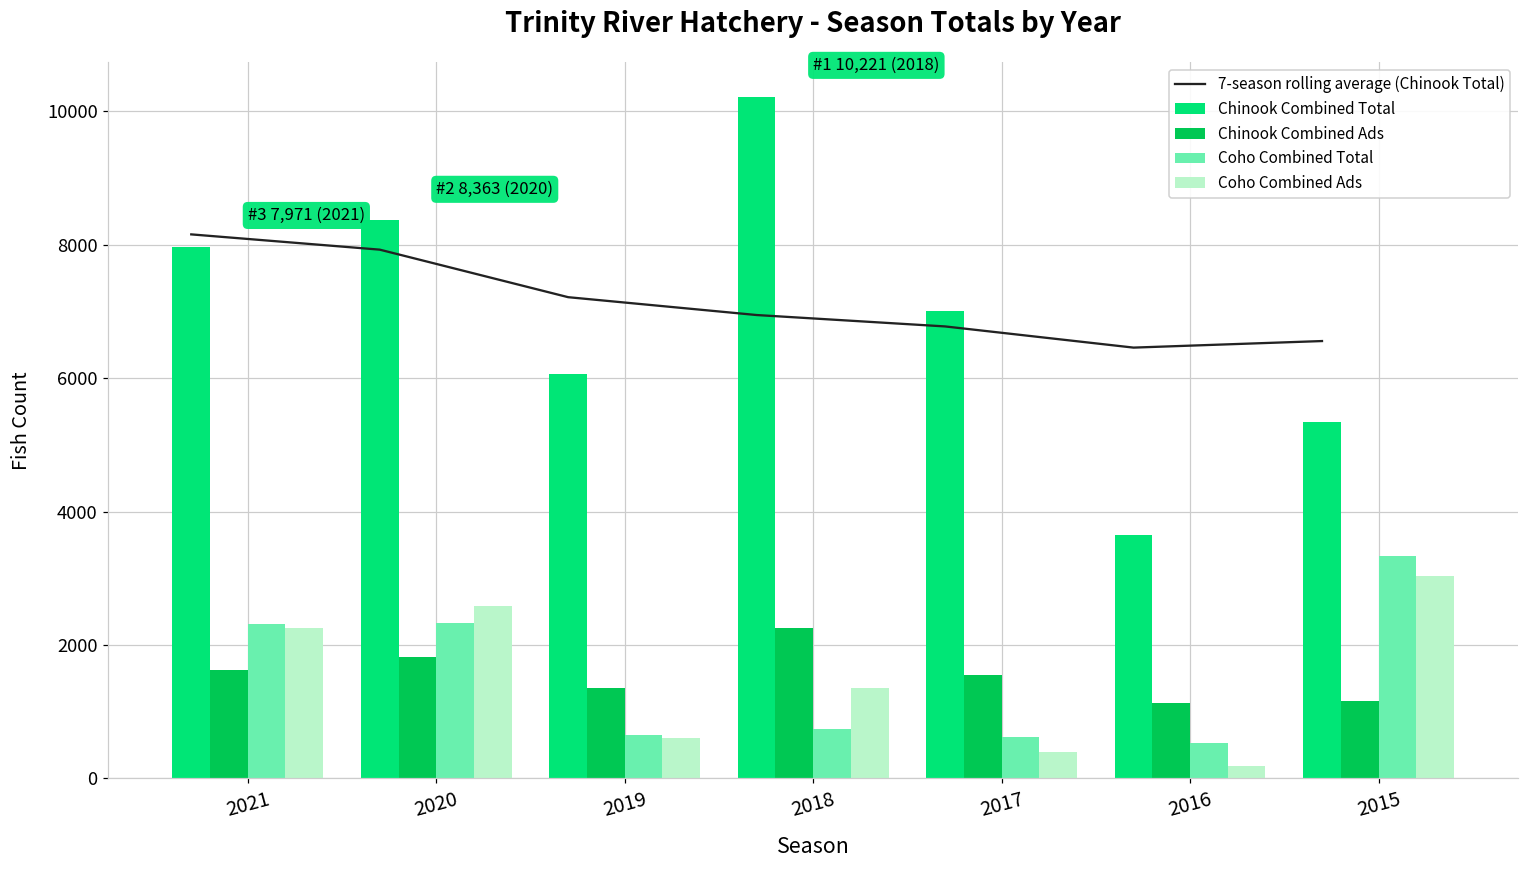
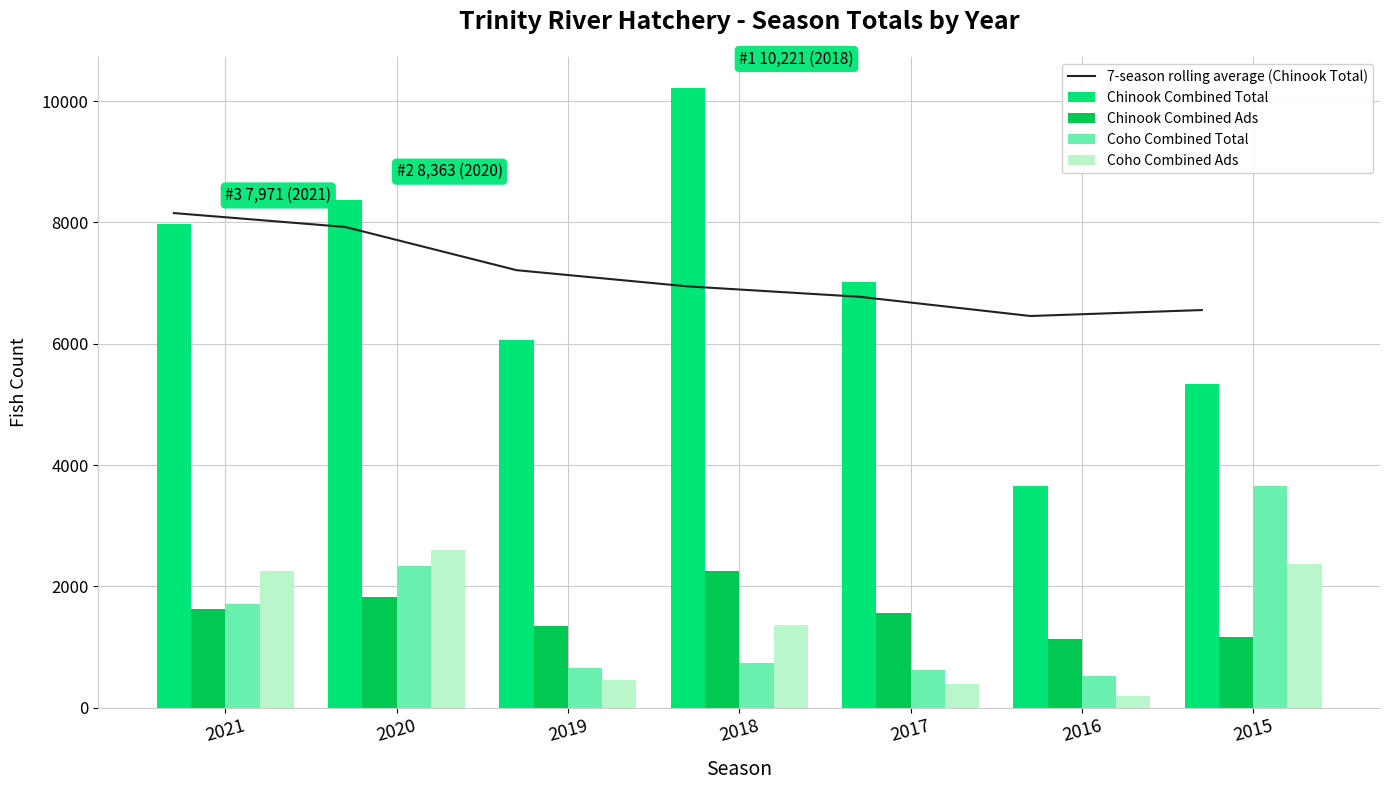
Coho Combined Total, 2021: 2300 -> 1700
Coho Combined Ads, 2019: 600 -> 500
Coho Combined Total, 2015: 3300 -> 3700
Coho Combined Ads, 2015: 3000 -> 2400
